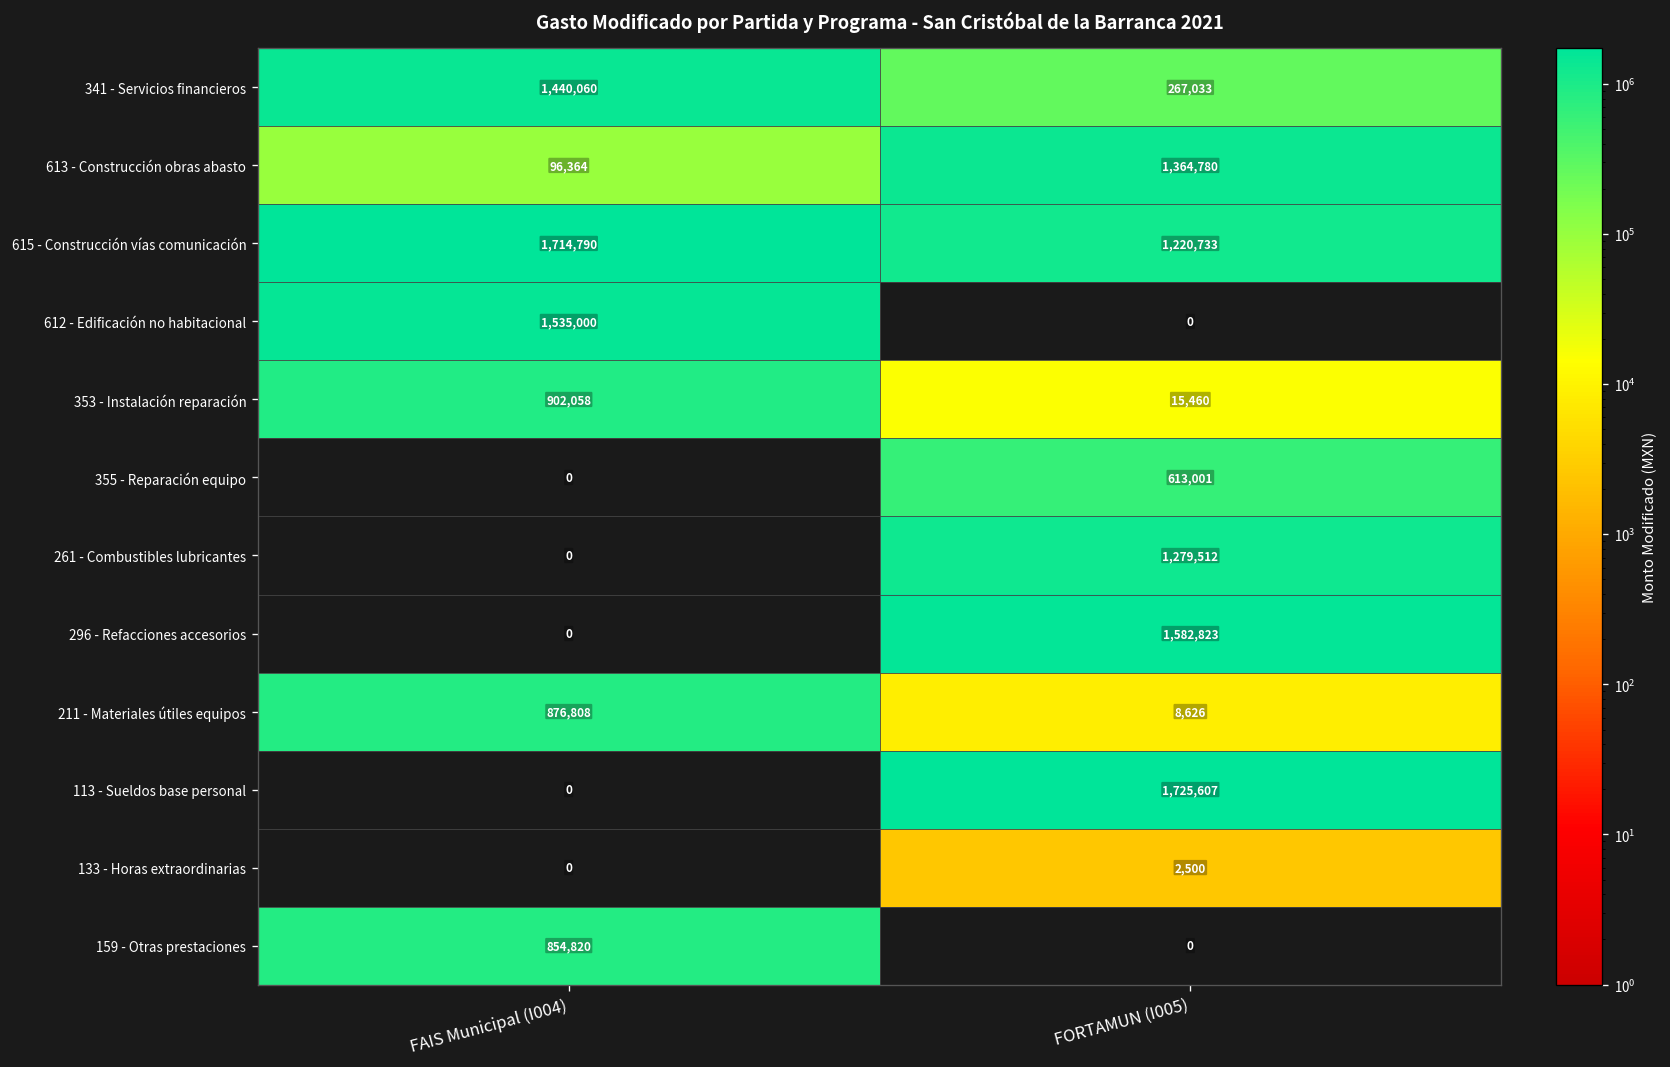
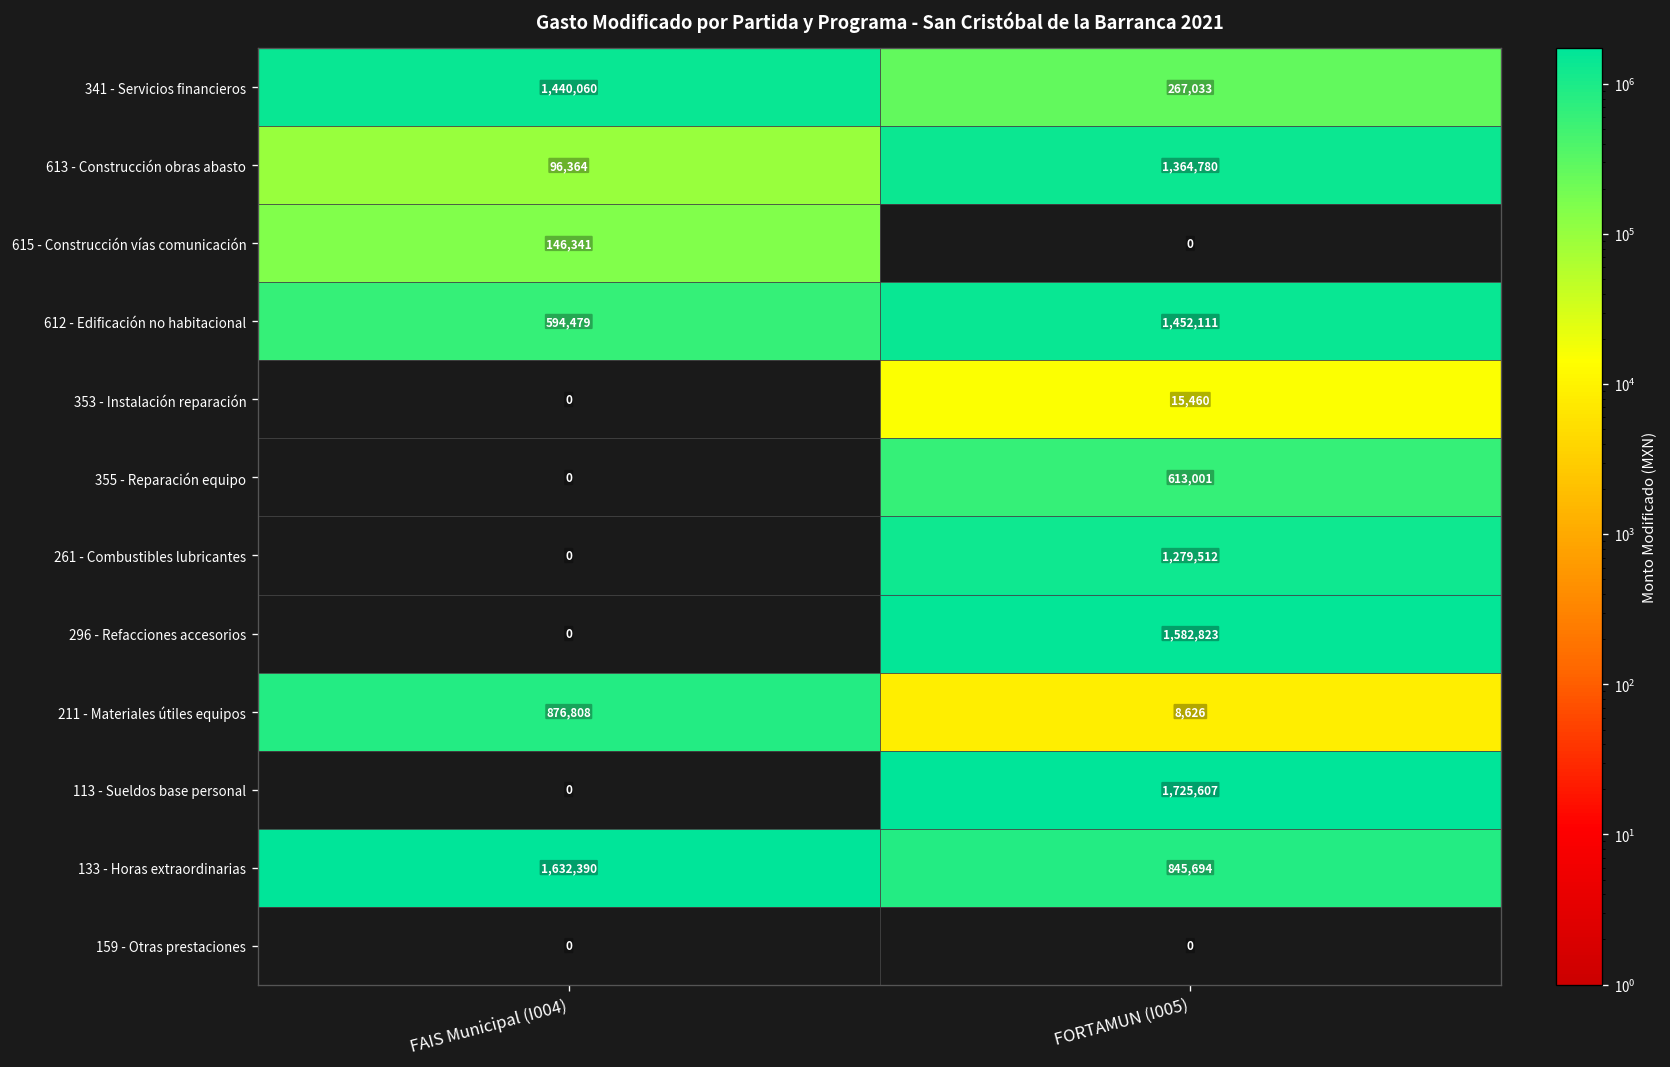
615 - Construcción vías comunicación, FAIS Municipal (I004): 1,714,790 -> 146,341
615 - Construcción vías comunicación, FORTAMUN (I005): 1,220,733 -> 0
612 - Edificación no habitacional, FAIS Municipal (I004): 1,535,000 -> 594,479
612 - Edificación no habitacional, FORTAMUN (I005): 0 -> 1,452,111
353 - Instalación reparación, FAIS Municipal (I004): 902,058 -> 0
133 - Horas extraordinarias, FAIS Municipal (I004): 0 -> 1,632,390
133 - Horas extraordinarias, FORTAMUN (I005): 2,500 -> 845,694
159 - Otras prestaciones, FAIS Municipal (I004): 854,820 -> 0
